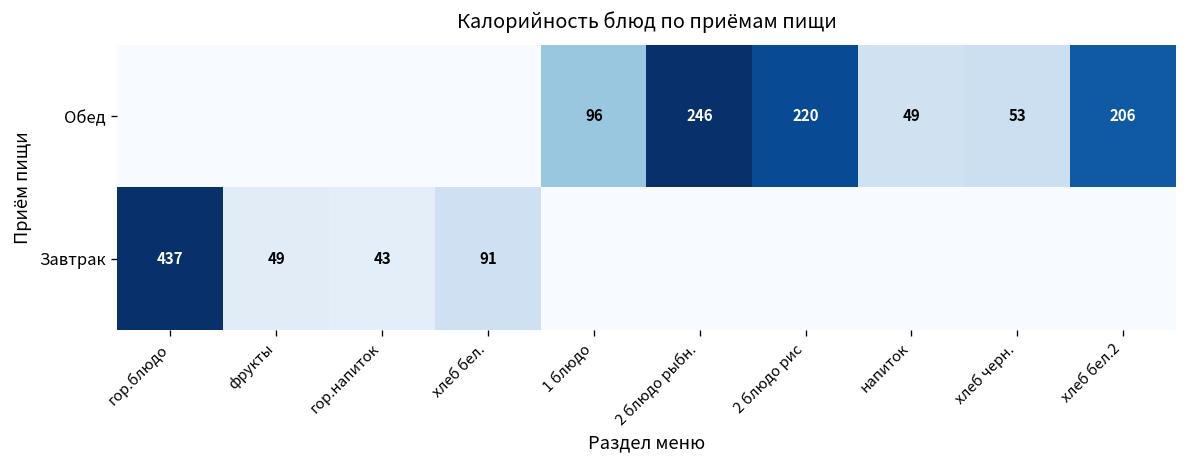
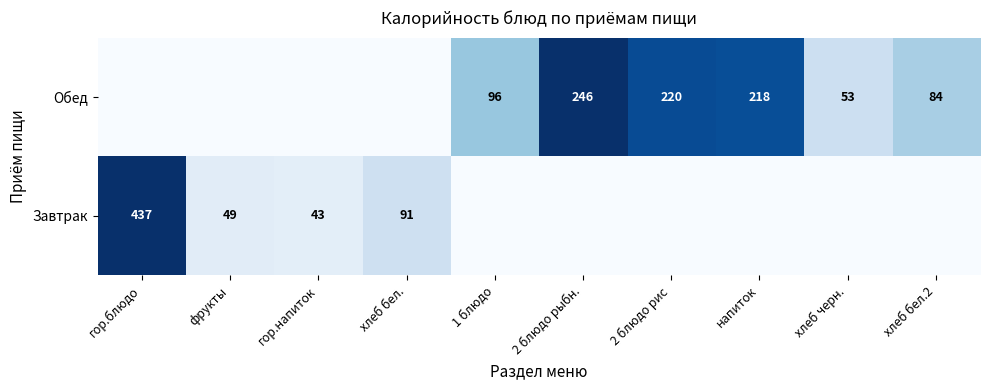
Обед, напиток: 49 -> 218
Обед, хлеб бел.2: 206 -> 84
